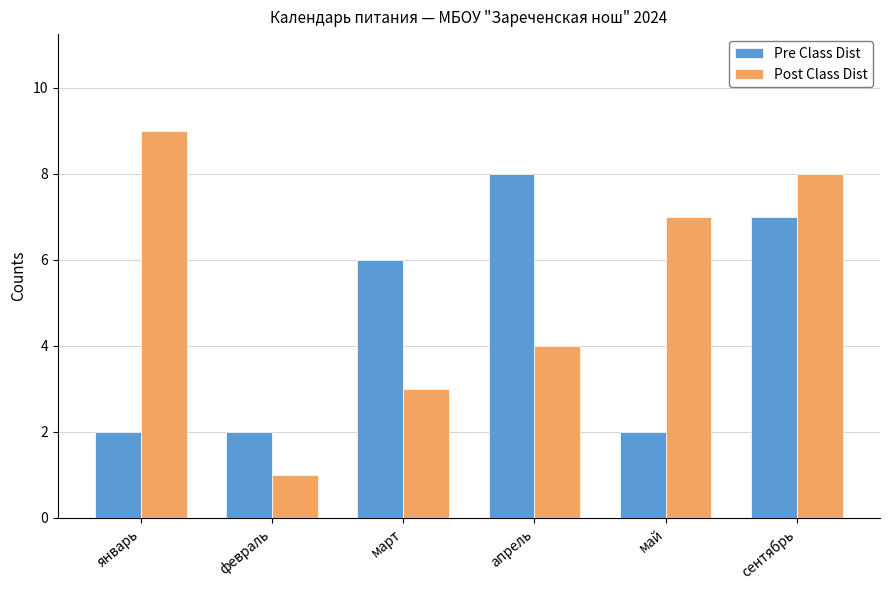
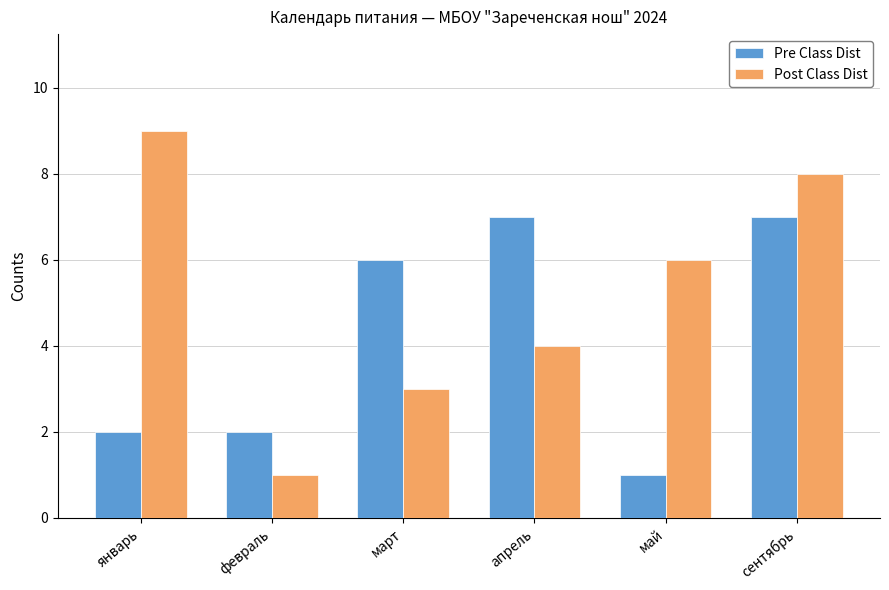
Pre Class Dist, апрель: 8 -> 7
Pre Class Dist, май: 2 -> 1
Post Class Dist, май: 7 -> 6
